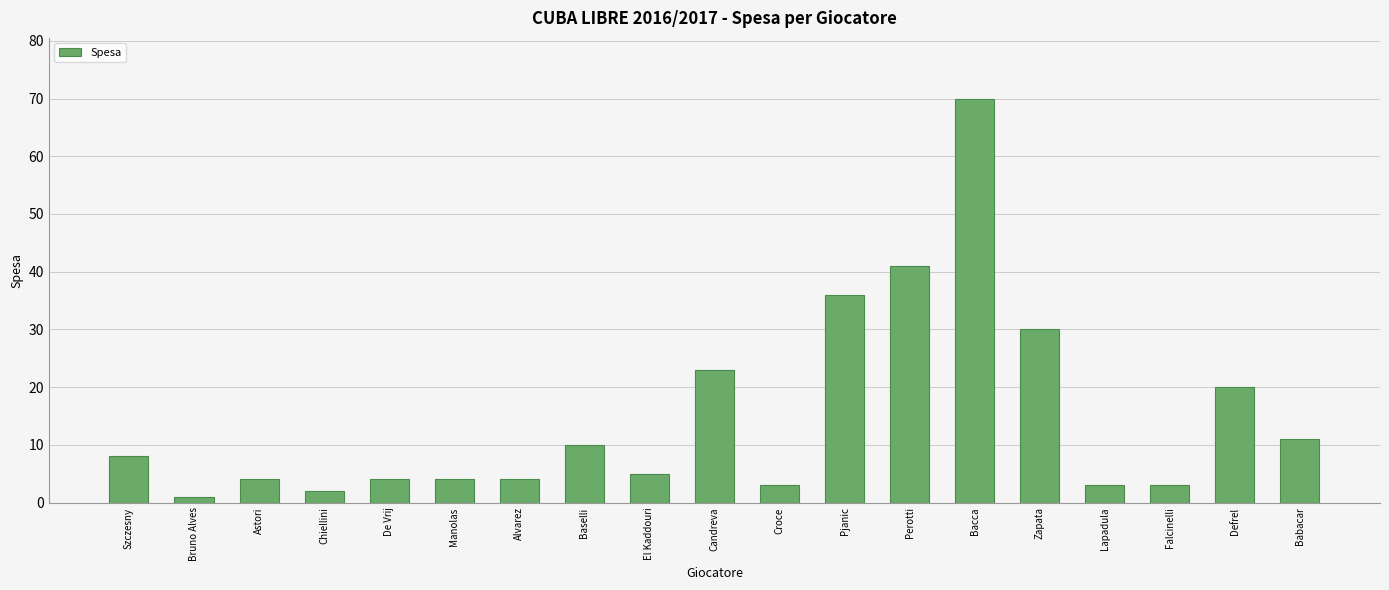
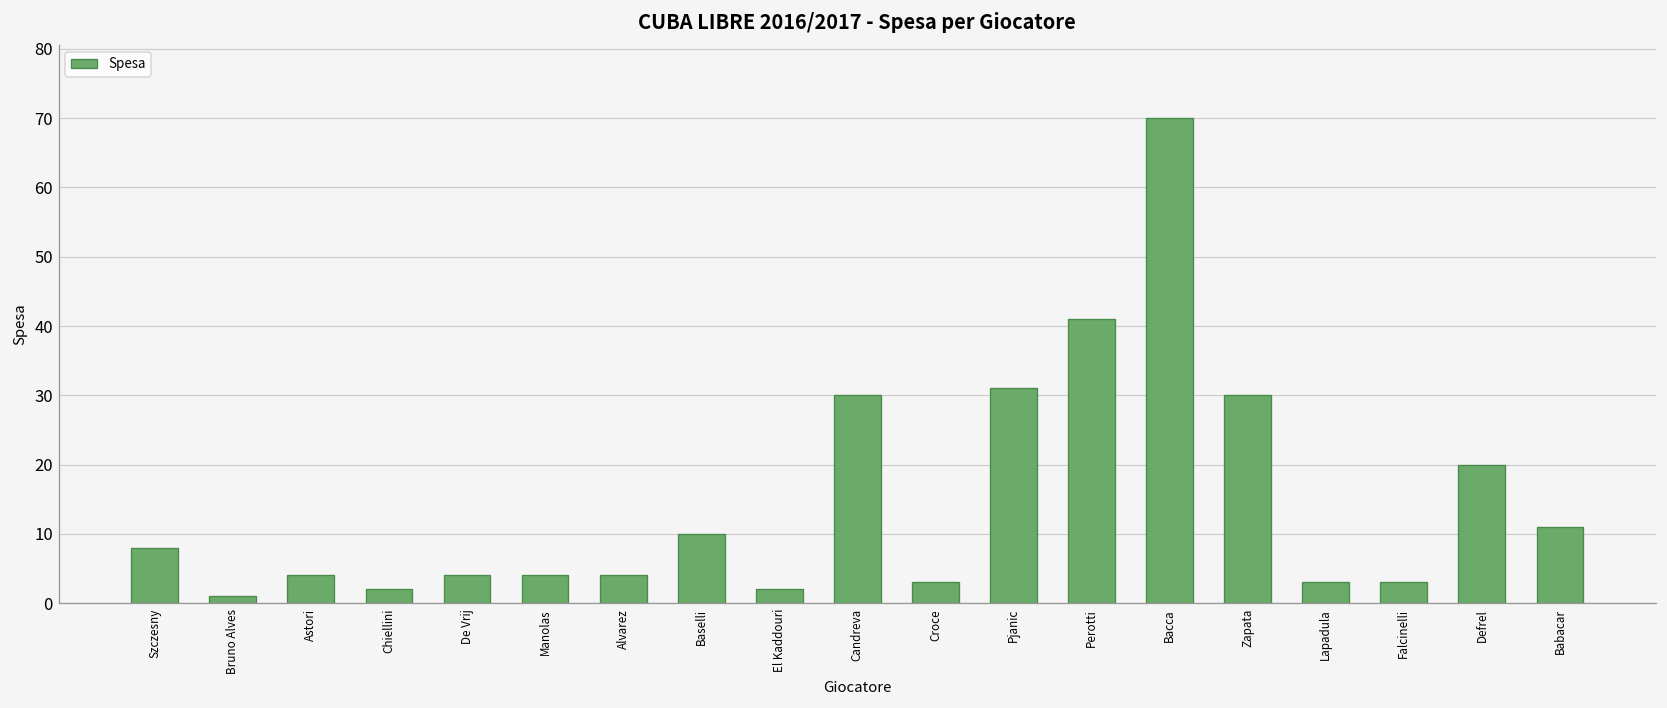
El Kaddouri: 5 -> 2
Candreva: 23 -> 30
Pjanic: 36 -> 31
